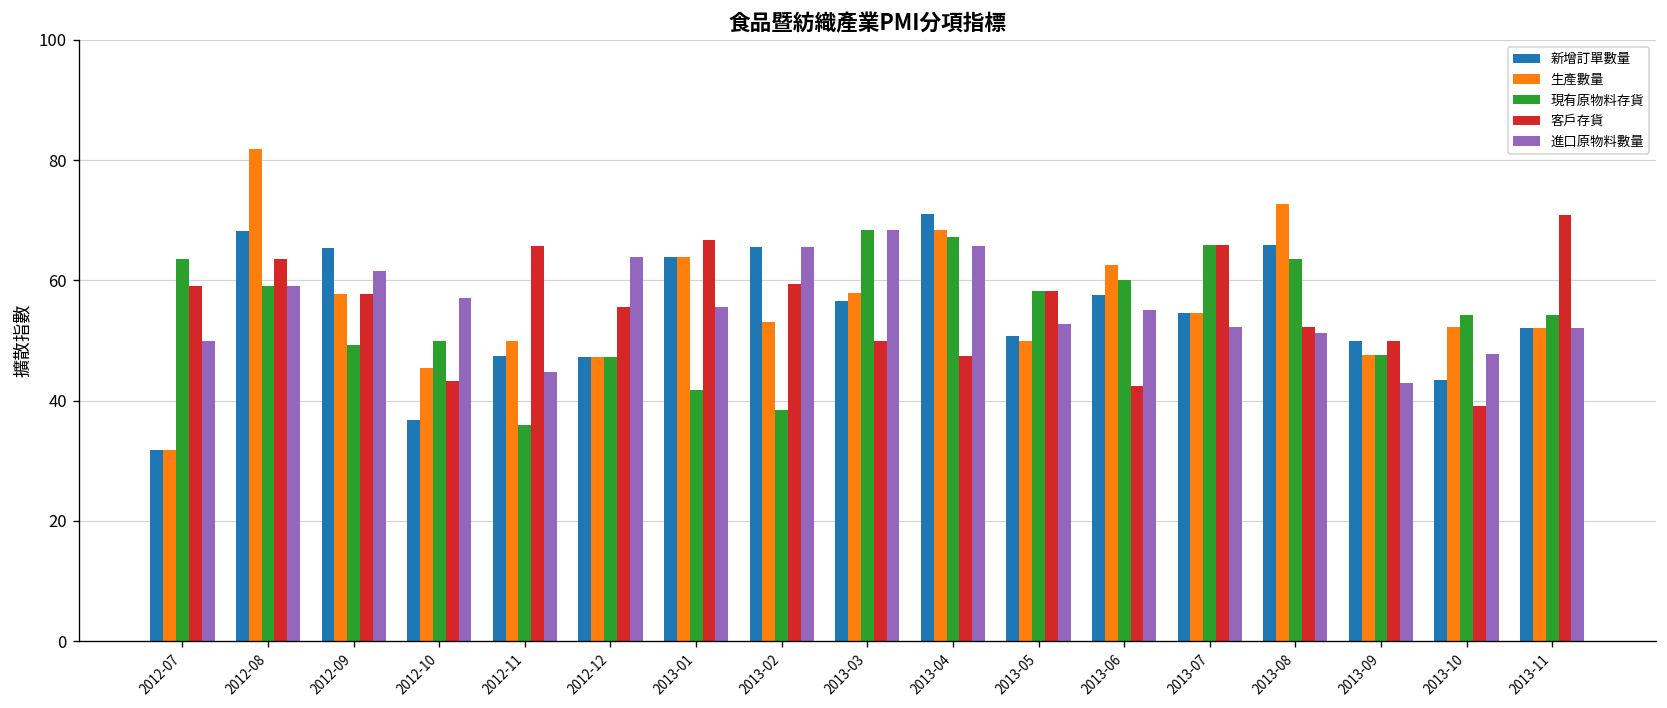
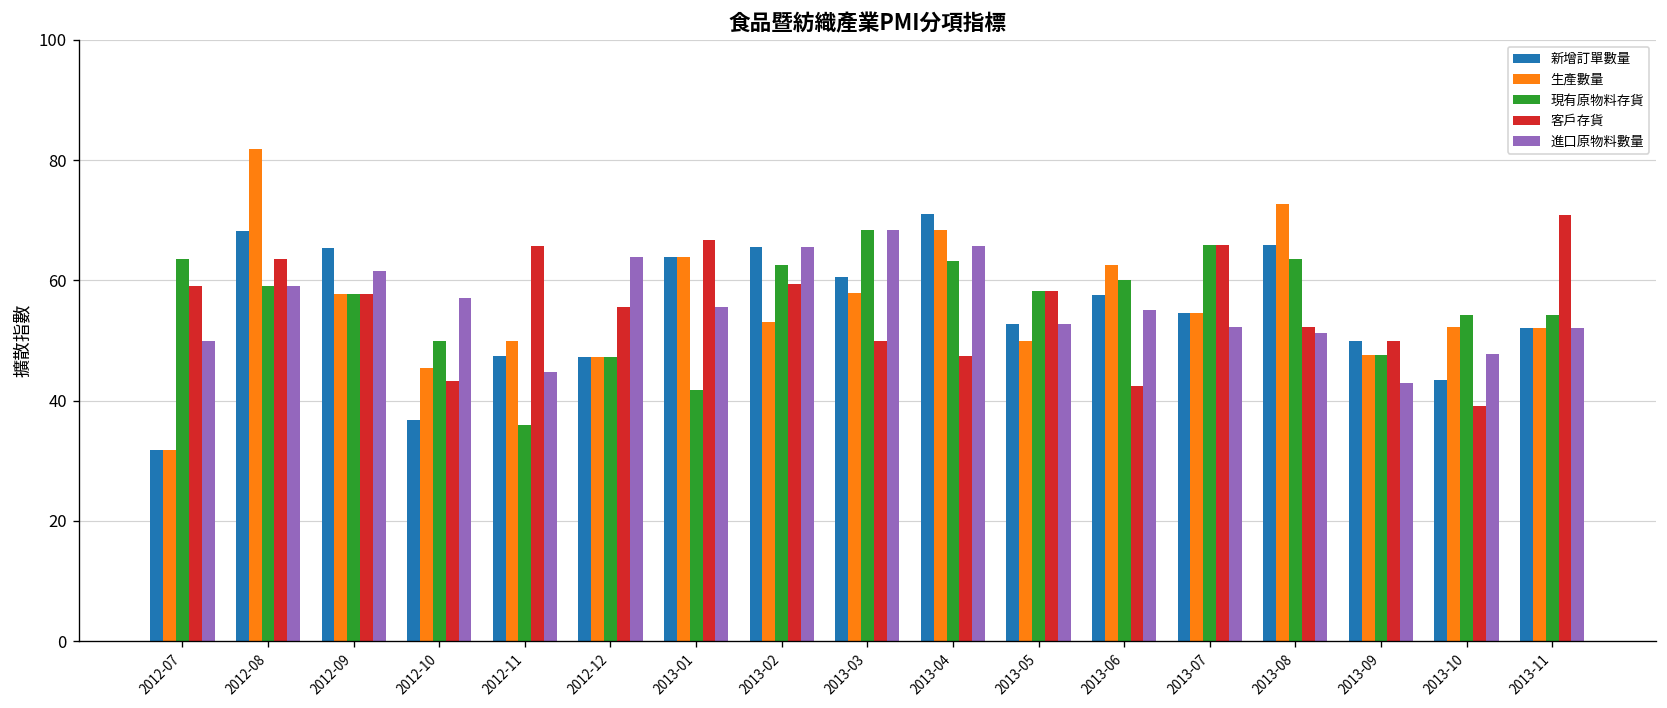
現有原物料存貨, 2012-09: 49 -> 58
現有原物料存貨, 2013-02: 38 -> 63
新增訂單數量, 2013-03: 57 -> 61
現有原物料存貨, 2013-04: 67 -> 63
新增訂單數量, 2013-05: 51 -> 53
